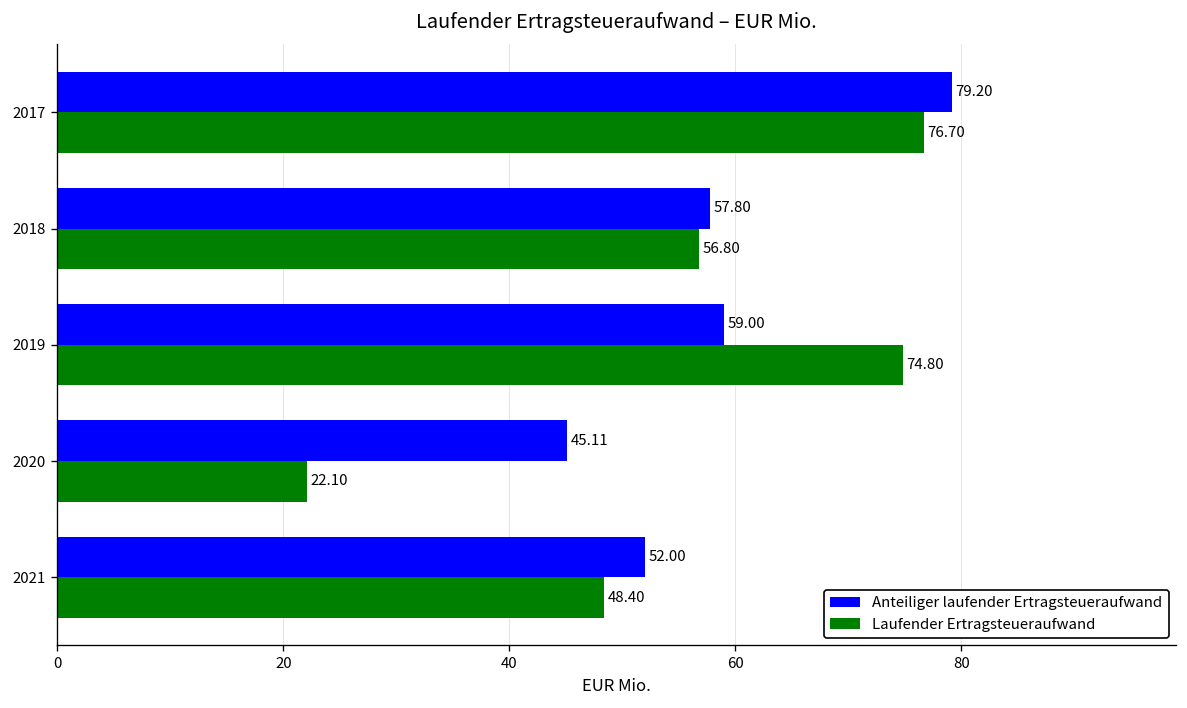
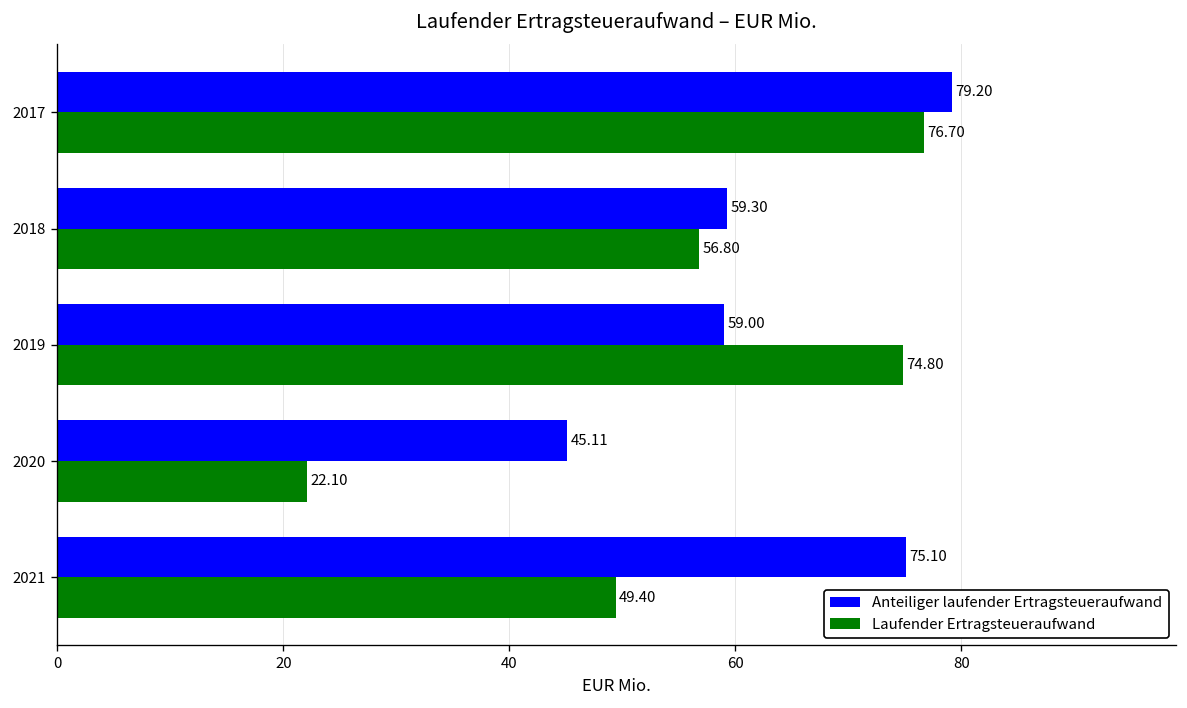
Anteiliger laufender Ertragsteueraufwand, 2018: 57.80 -> 59.30
Anteiliger laufender Ertragsteueraufwand, 2021: 52.00 -> 75.10
Laufender Ertragsteueraufwand, 2021: 48.40 -> 49.40
